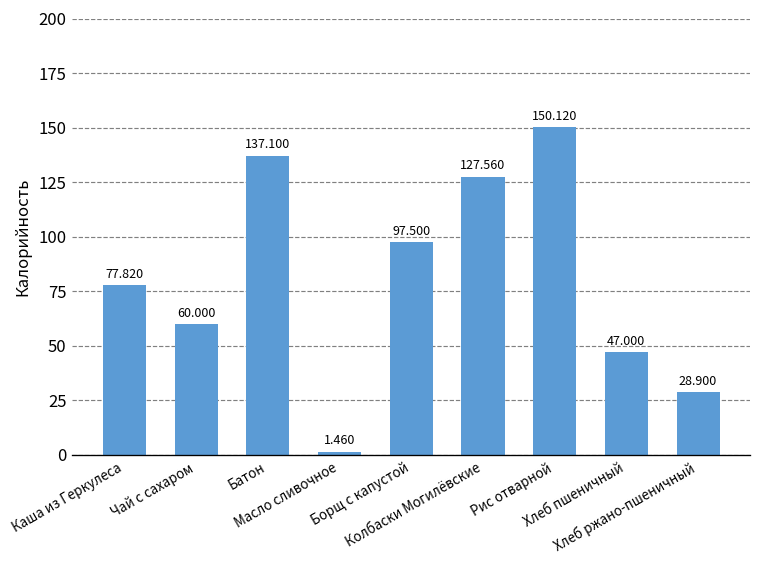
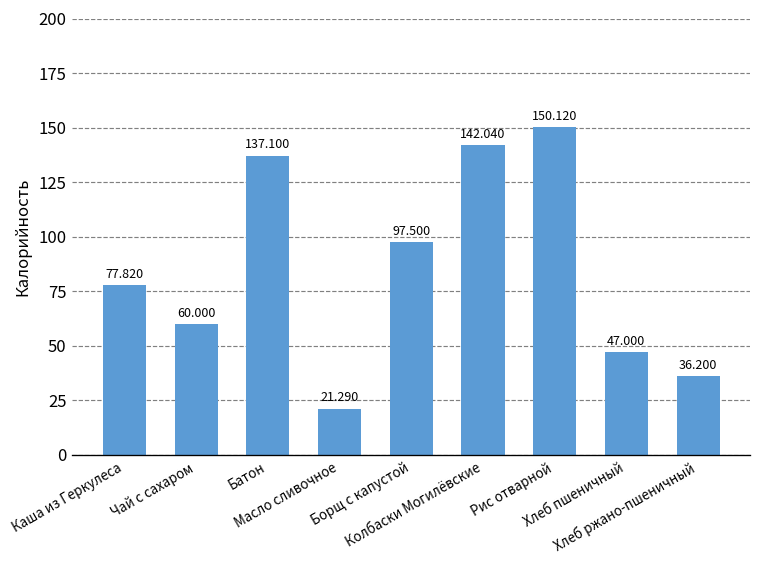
Масло сливочное: 1.460 -> 21.290
Колбаски Могилёвские: 127.560 -> 142.040
Хлеб ржано-пшеничный: 28.900 -> 36.200
